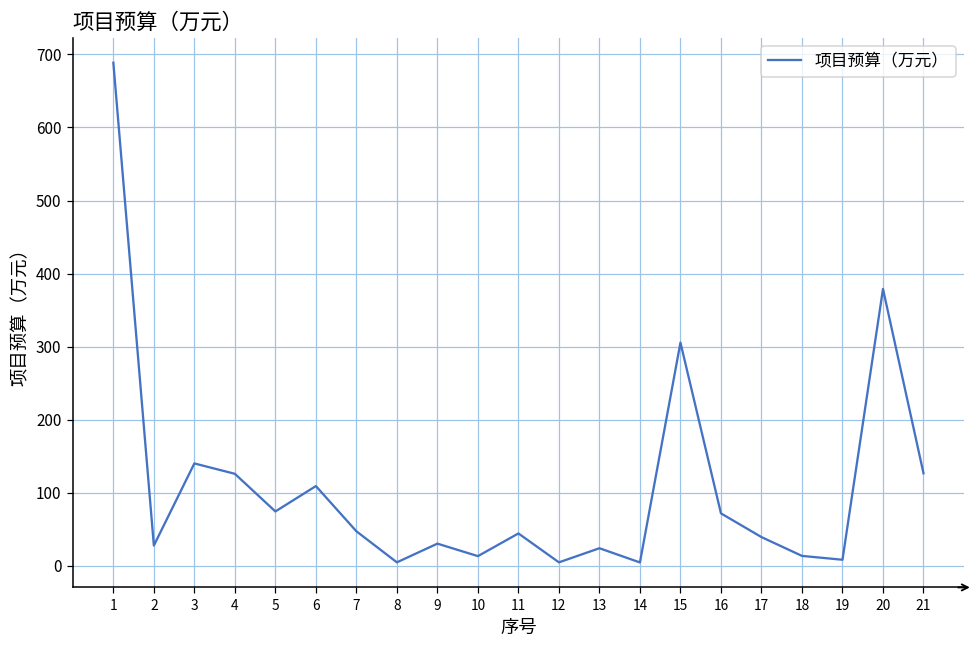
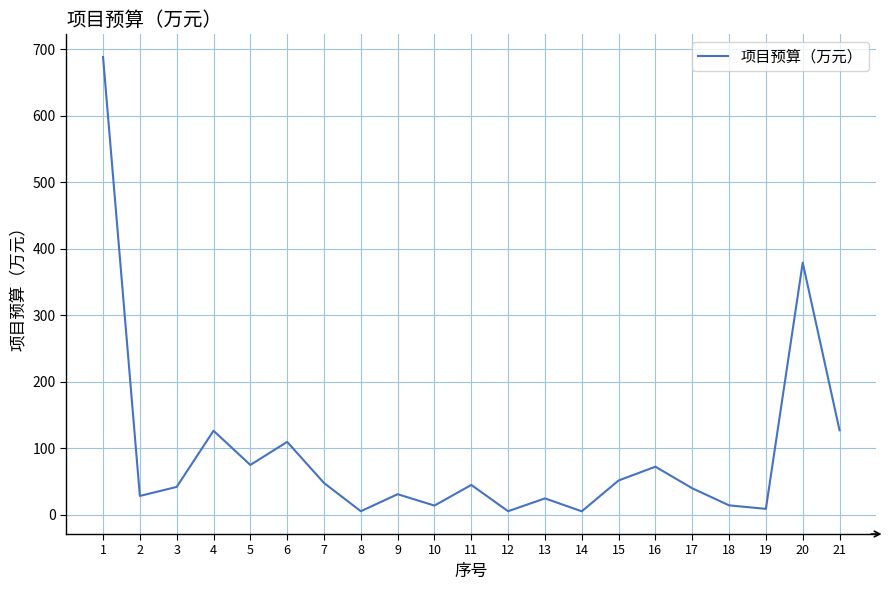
3: 140 -> 40
15: 310 -> 50
